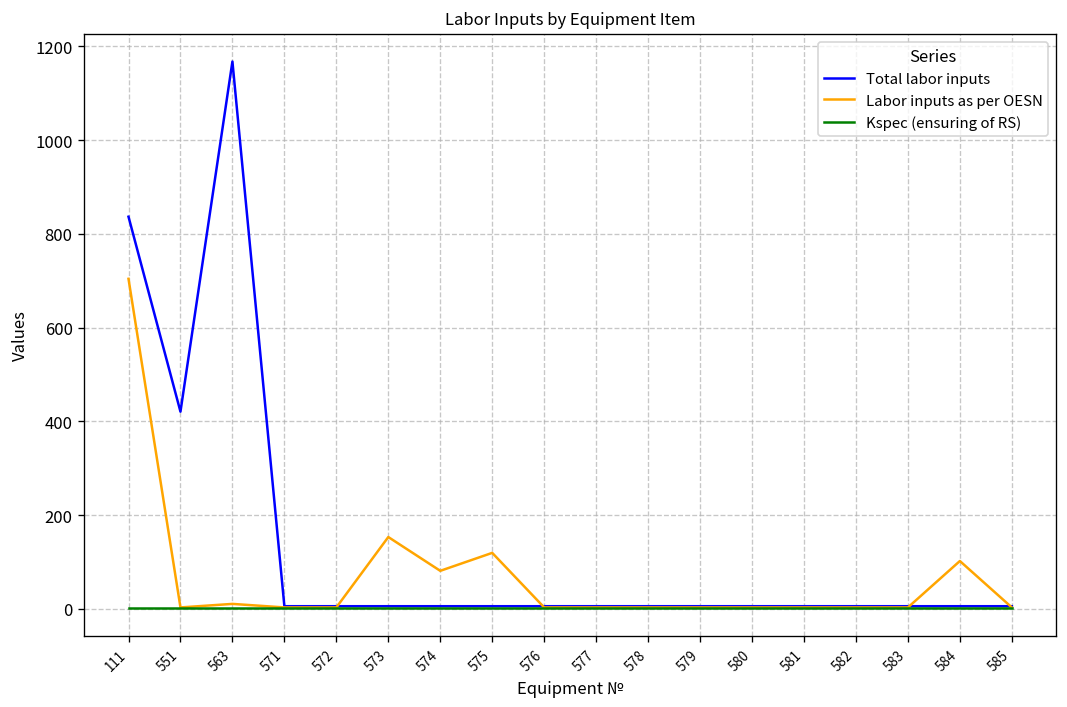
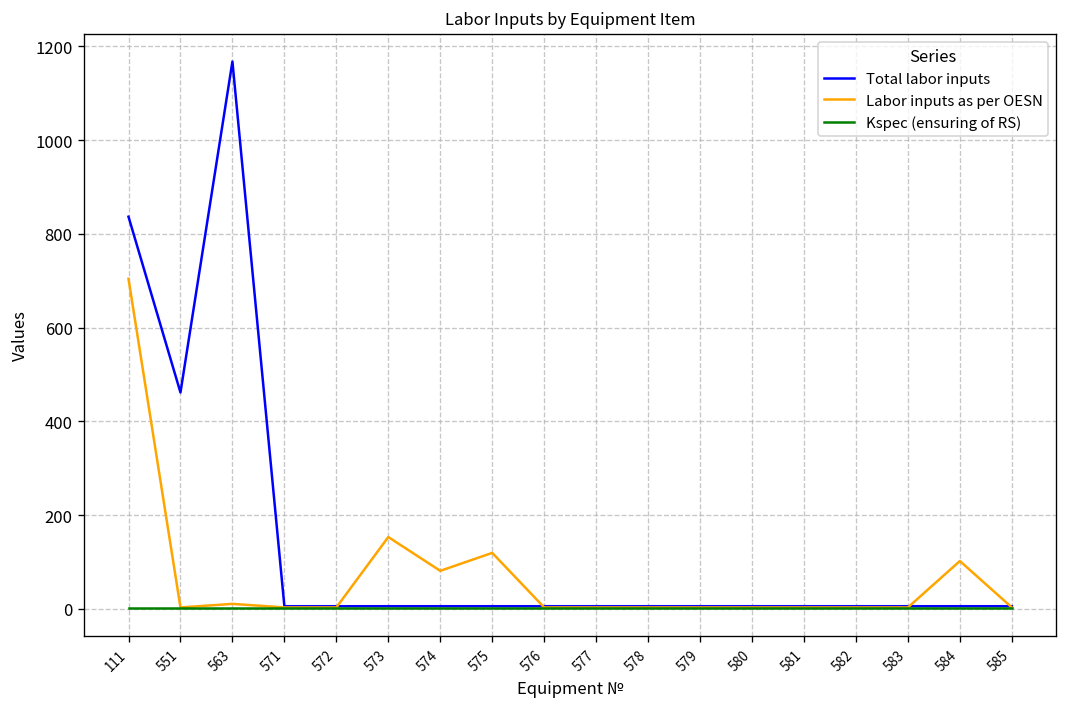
Total labor inputs, 551: 420 -> 460
